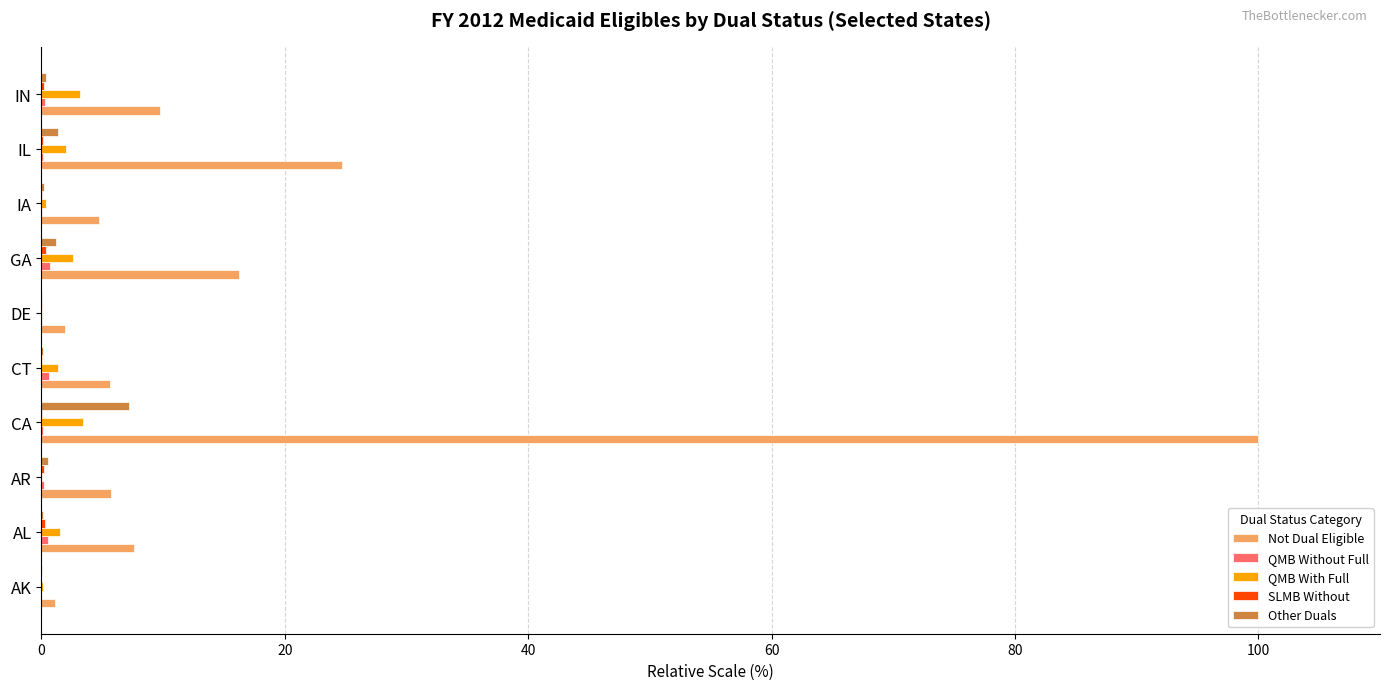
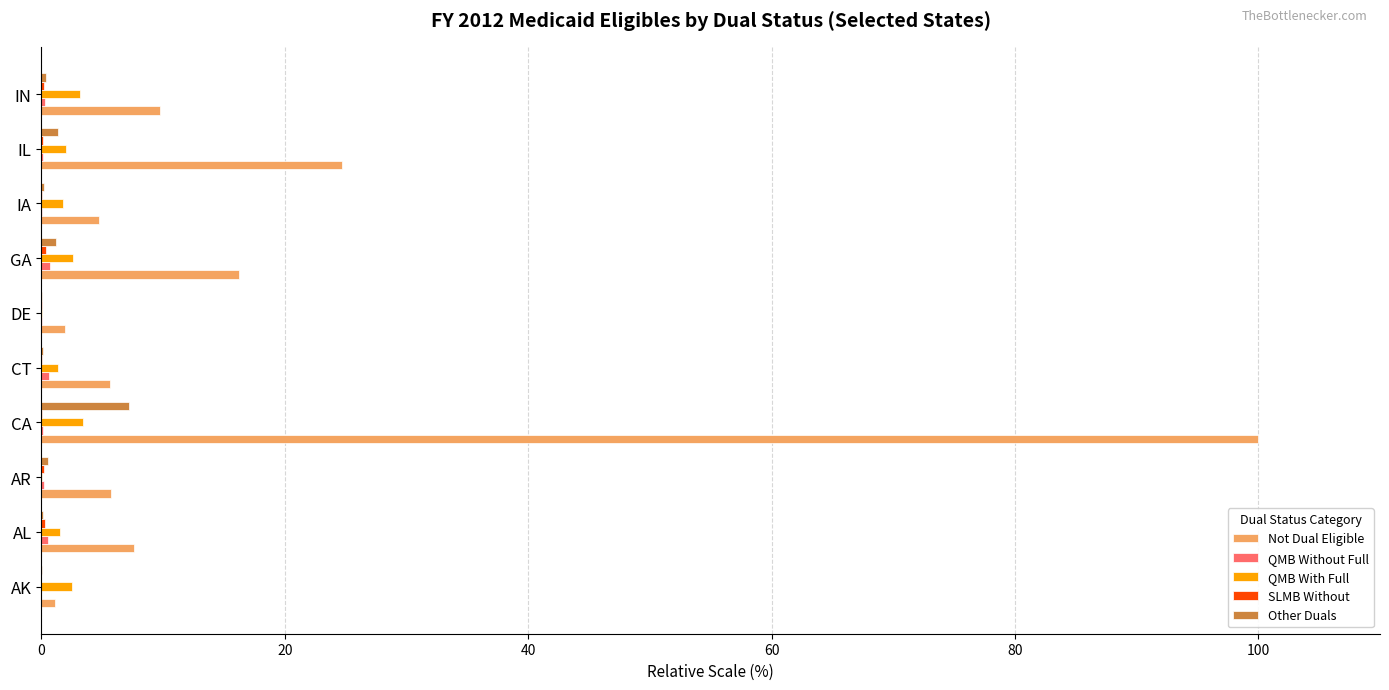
QMB With Full, IA: 0.3 -> 1.8
QMB With Full, AK: 0.1 -> 2.5
